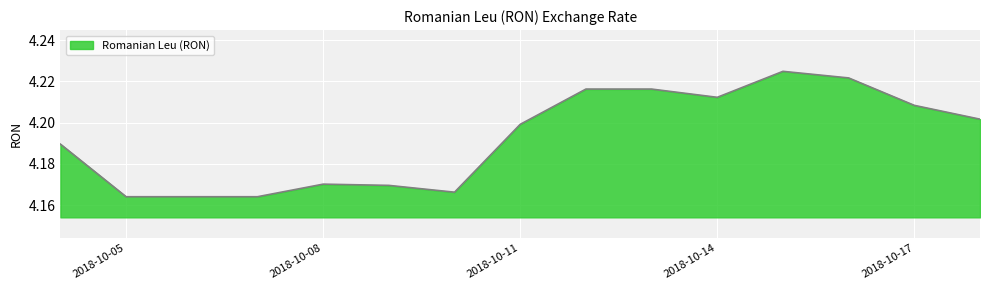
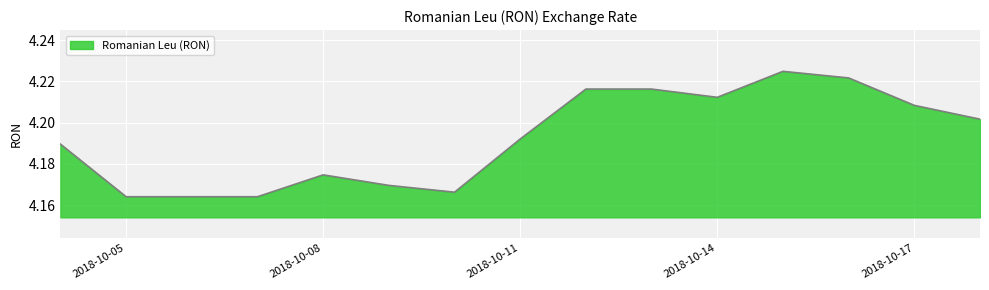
2018-10-08: 4.170 -> 4.175
2018-10-11: 4.199 -> 4.192
